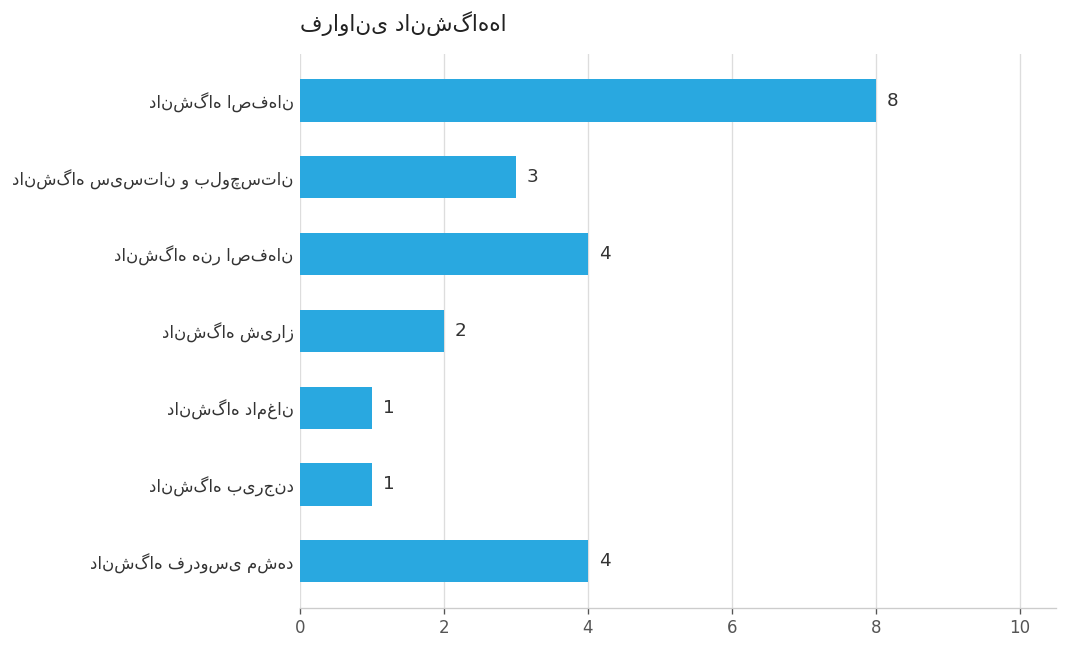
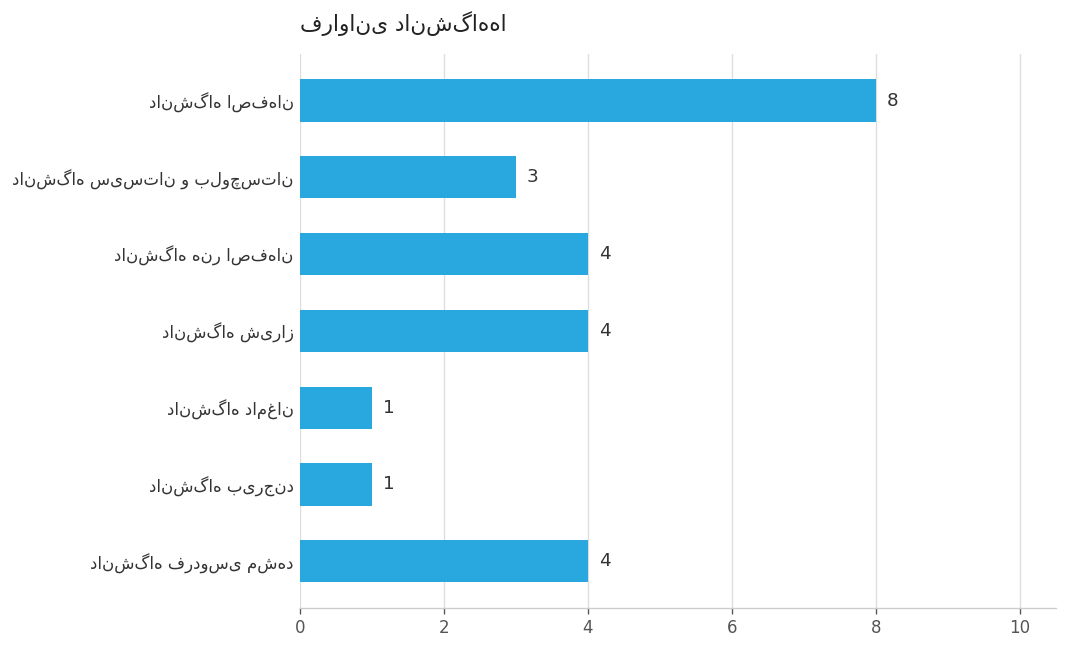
دانشگاه شیراز: 2 -> 4
